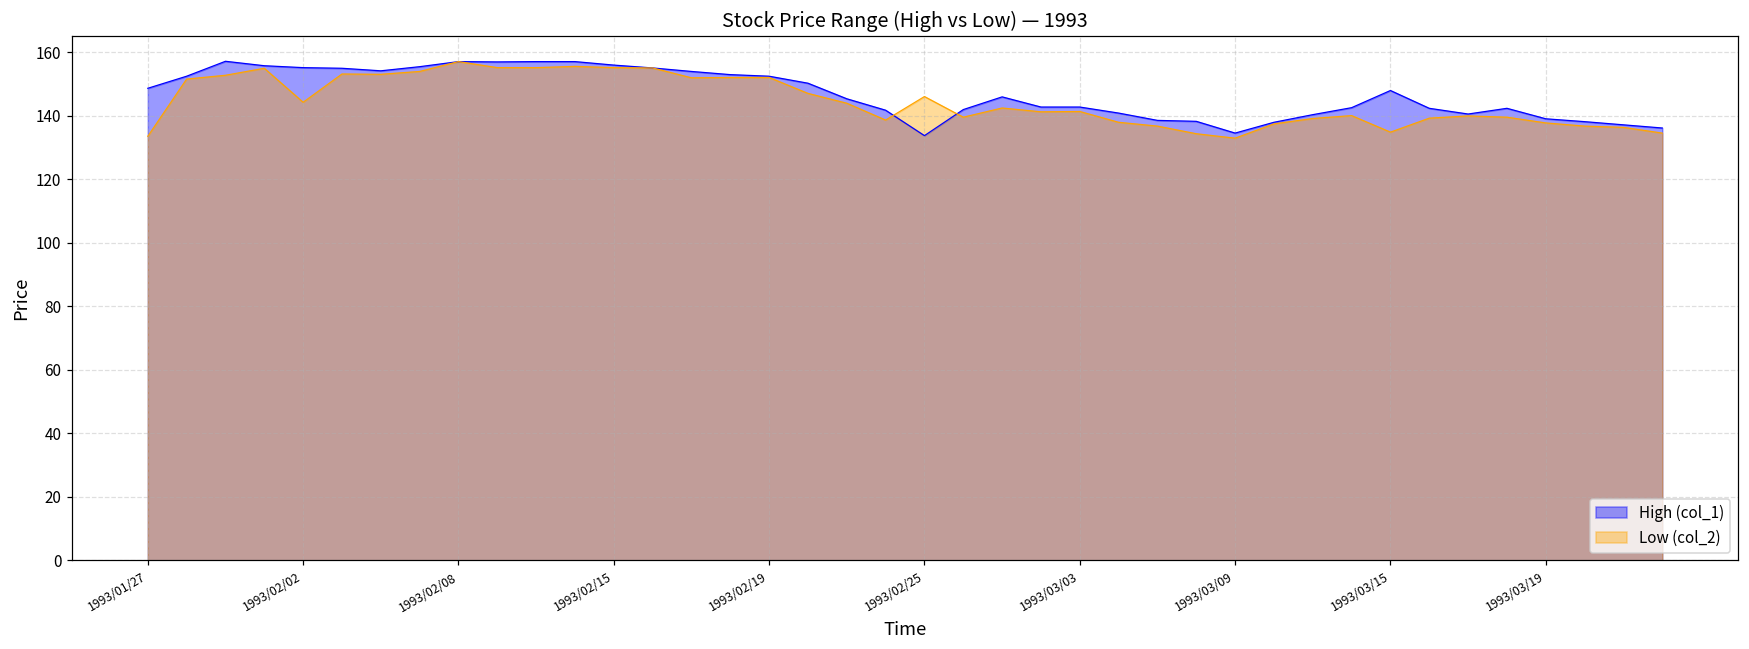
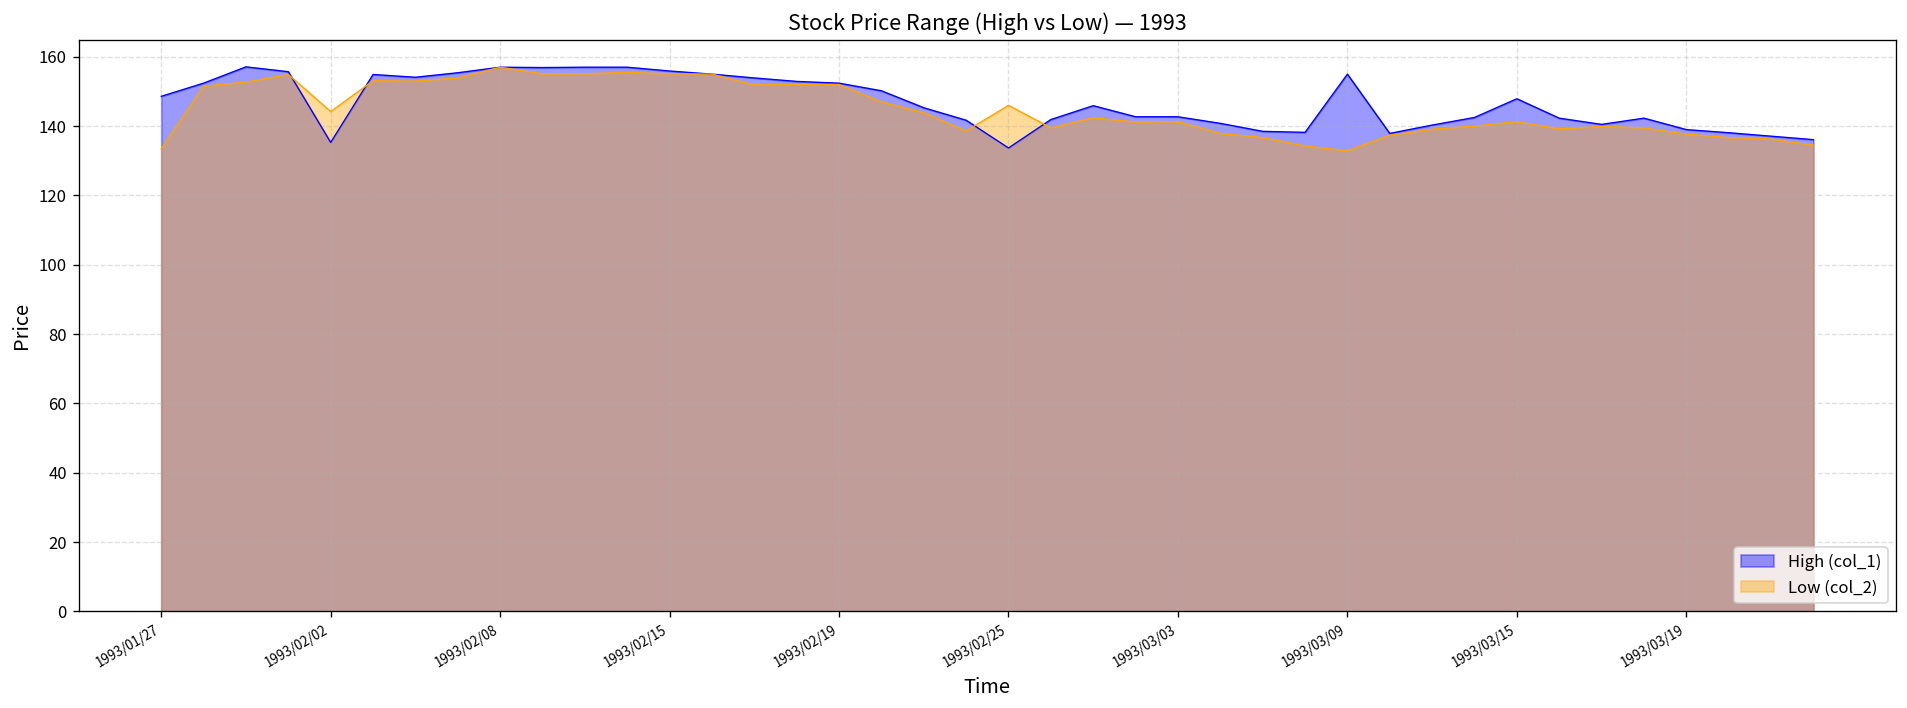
High (col_1), 1993/02/02: 155 -> 135
High (col_1), 1993/03/09: 135 -> 155
Low (col_2), 1993/03/15: 135 -> 141
